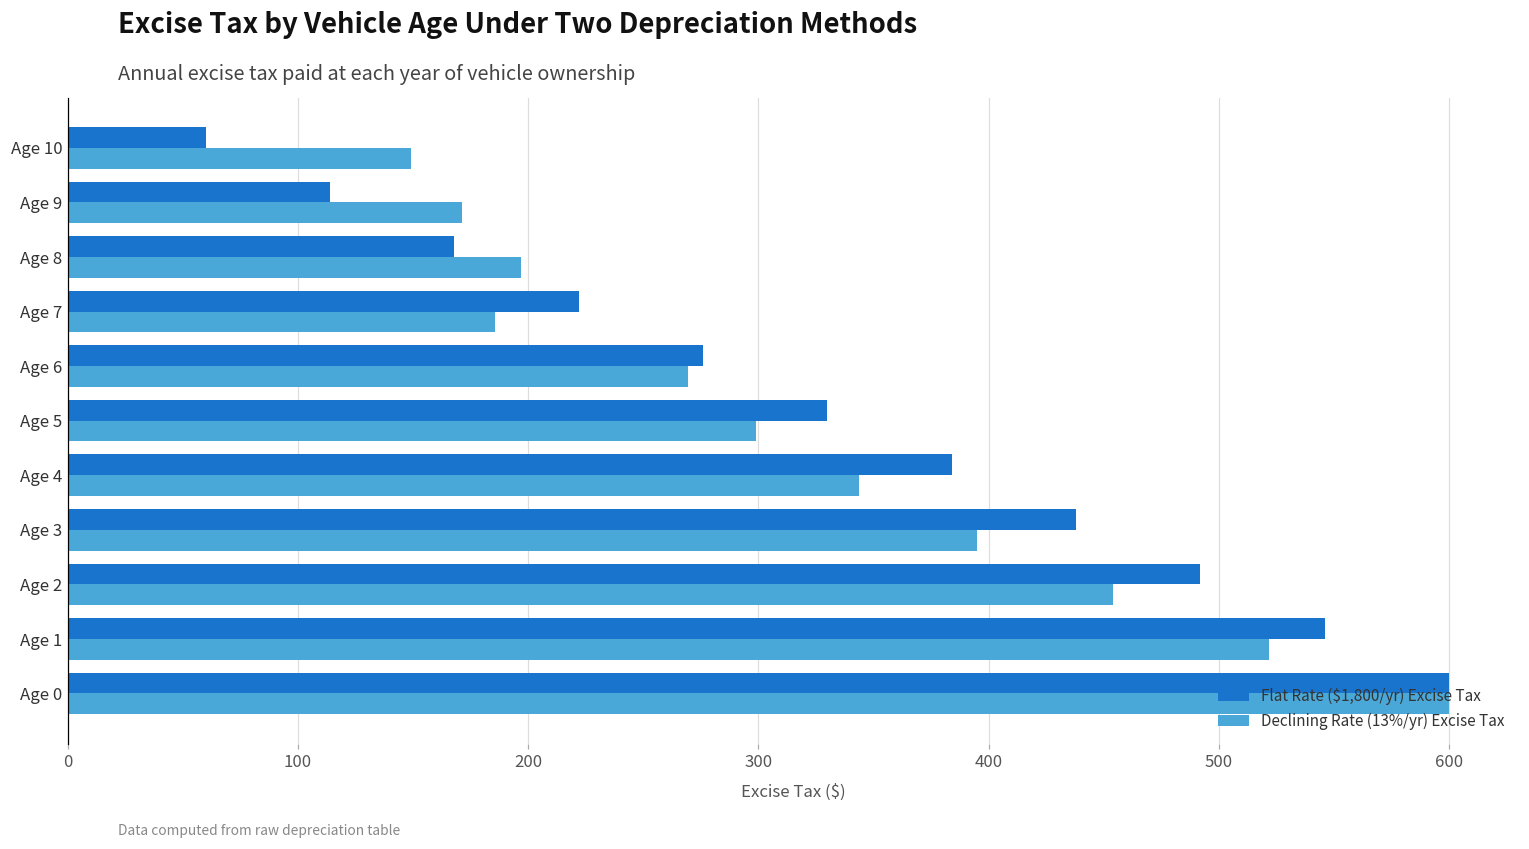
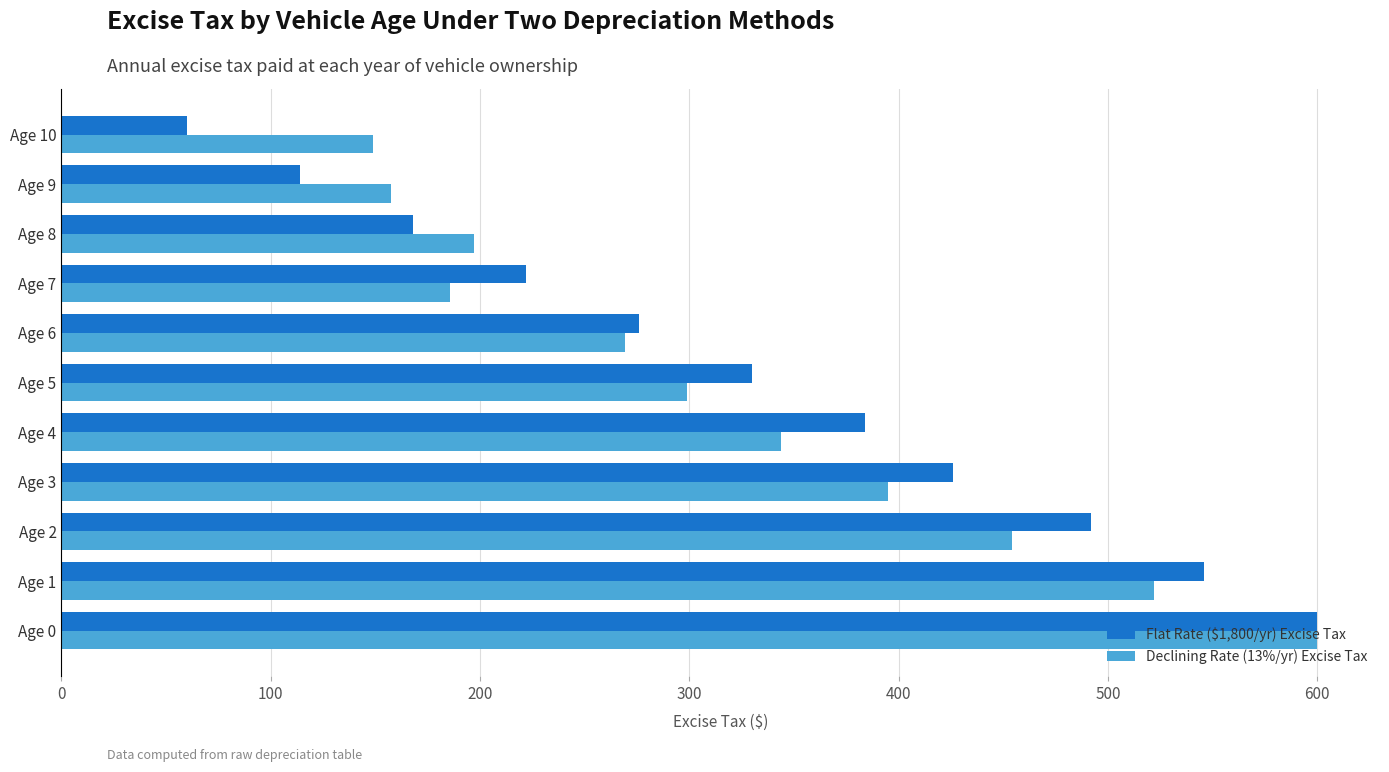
Declining Rate (13%/yr) Excise Tax, Age 9: 171 -> 157
Flat Rate ($1,800/yr) Excise Tax, Age 3: 438 -> 426
